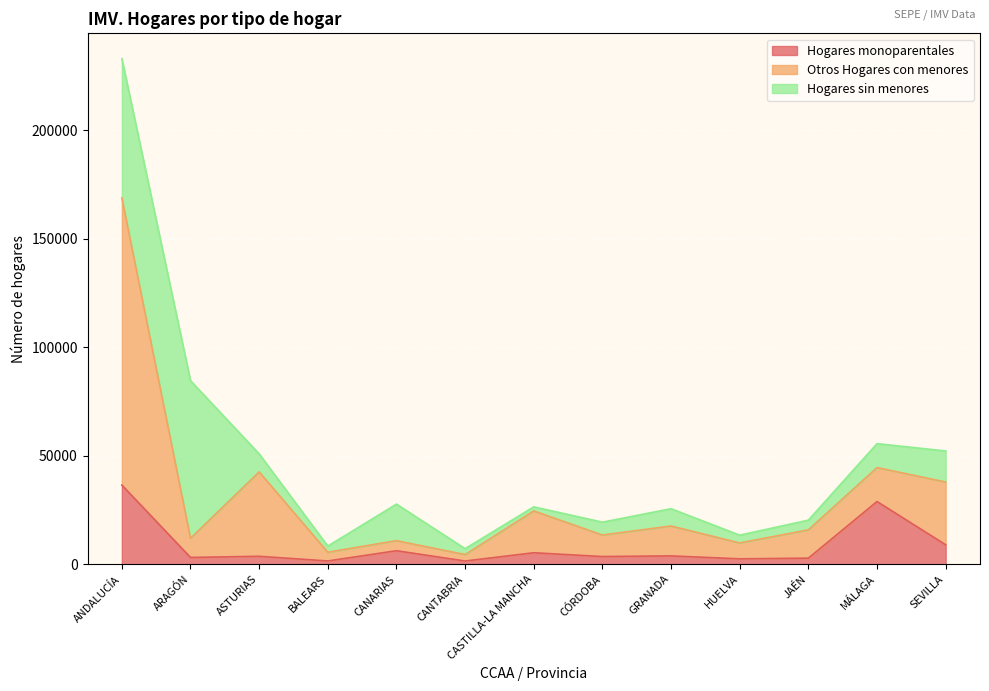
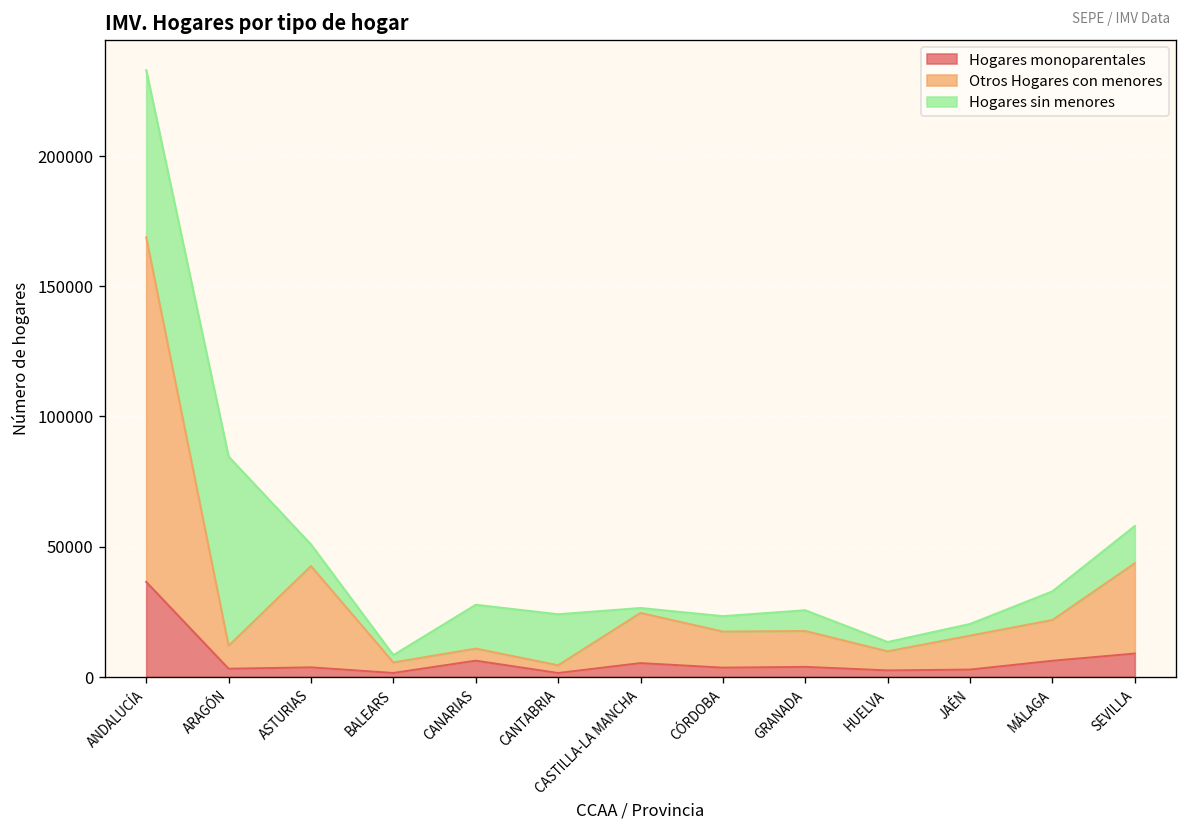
Hogares sin menores, CANTABRIA: 3000 -> 20000
Otros Hogares con menores, CÓRDOBA: 10000 -> 14000
Hogares monoparentales, MÁLAGA: 29000 -> 6000
Otros Hogares con menores, SEVILLA: 29000 -> 35000
